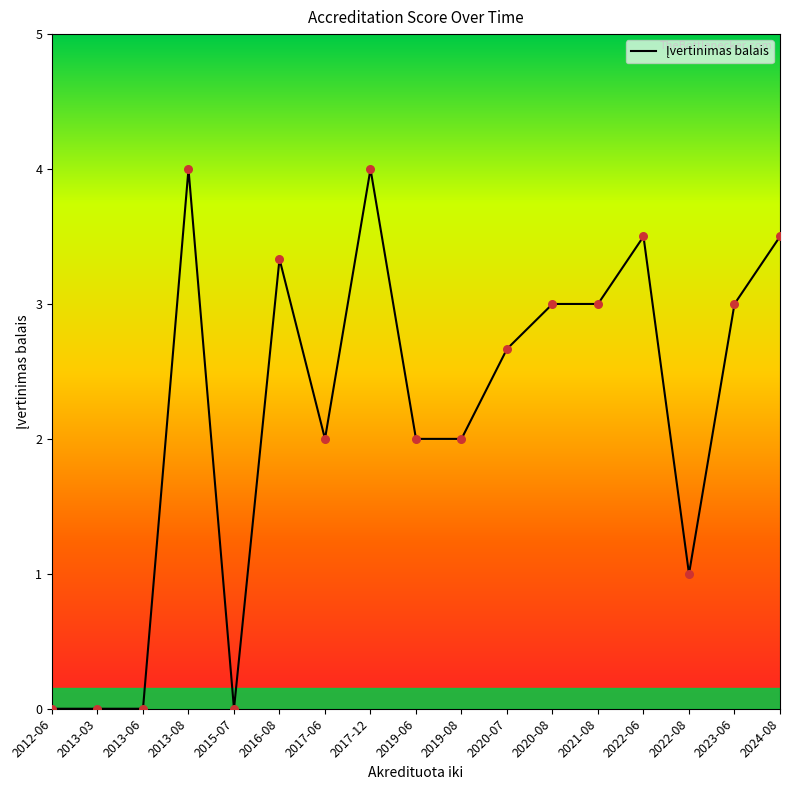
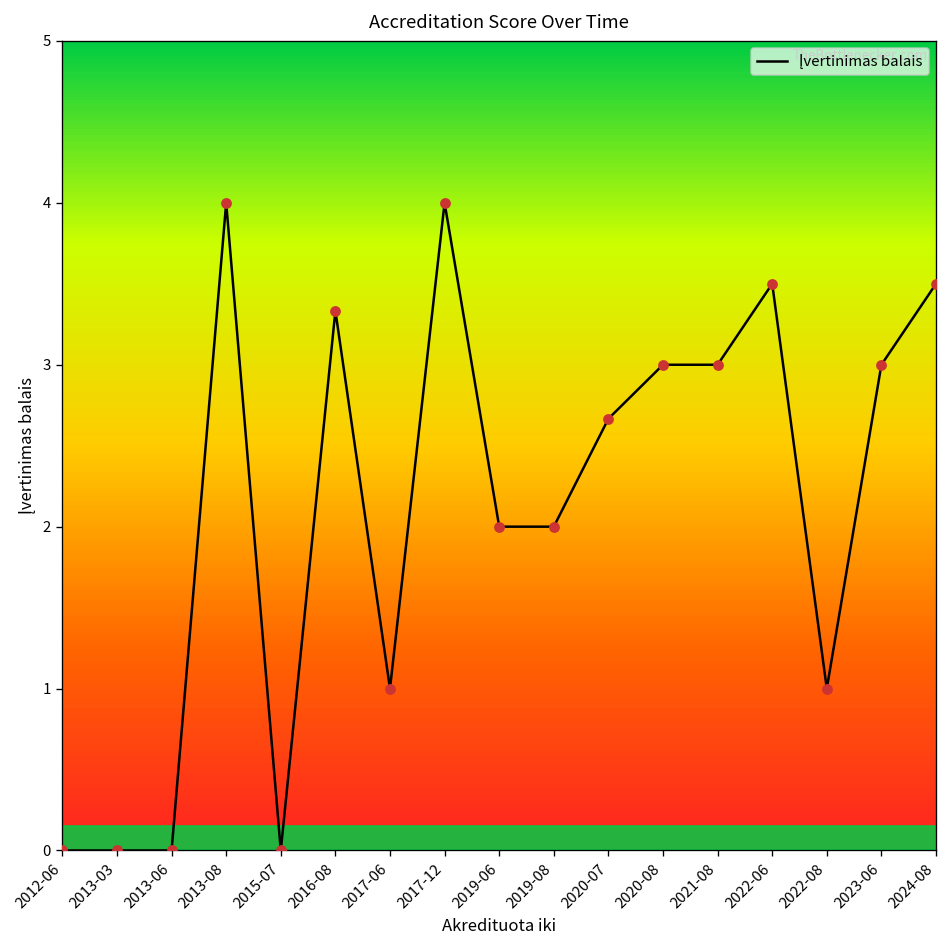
2017-06: 2 -> 1
